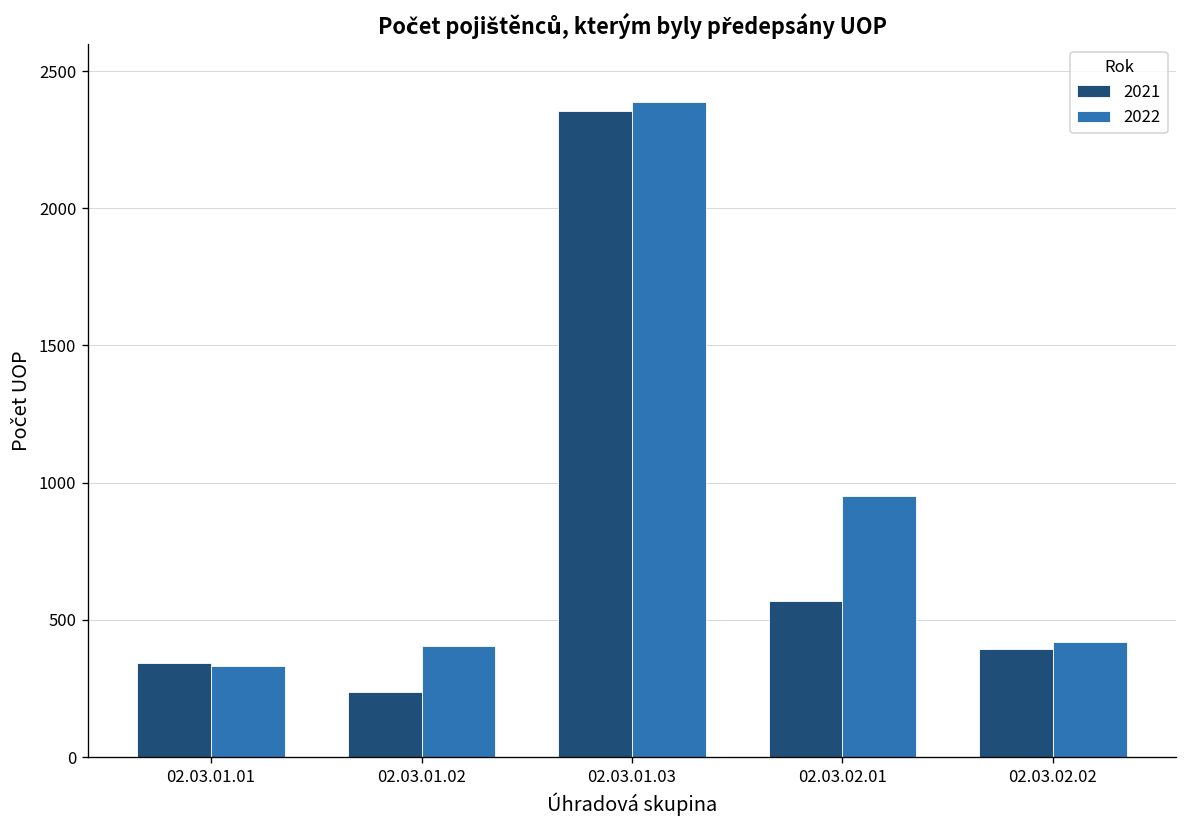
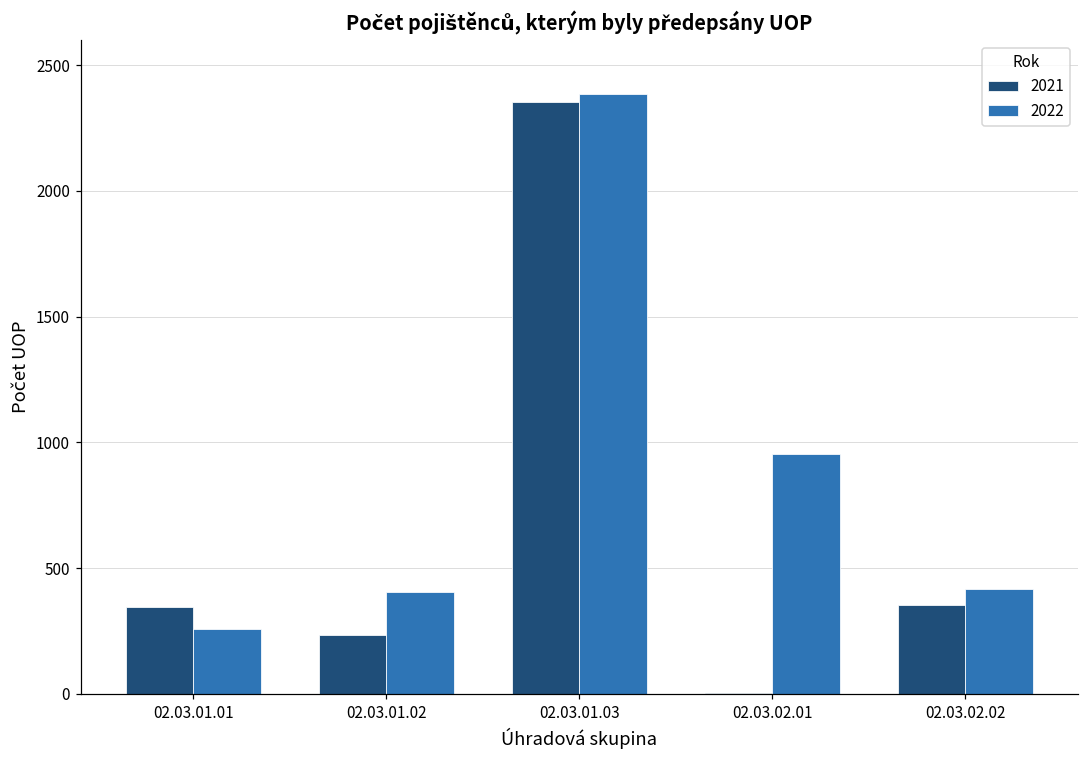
2022, 02.03.01.01: 330 -> 260
2021, 02.03.02.01: 570 -> 0
2021, 02.03.02.02: 400 -> 350
